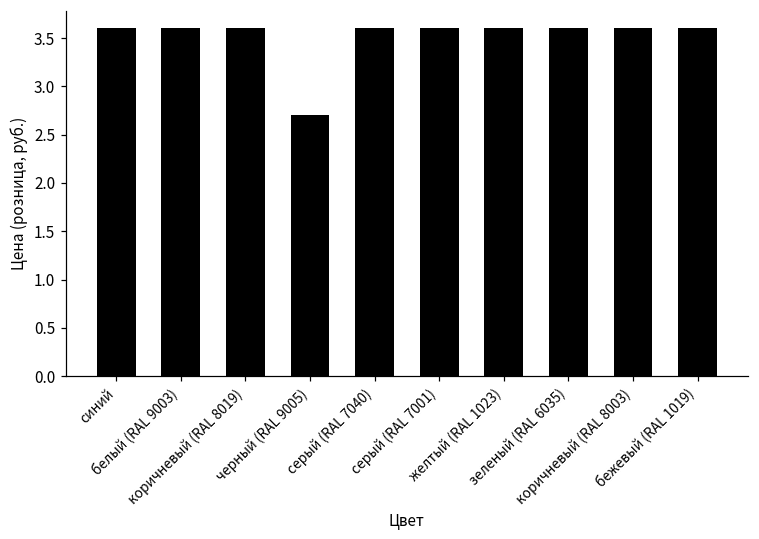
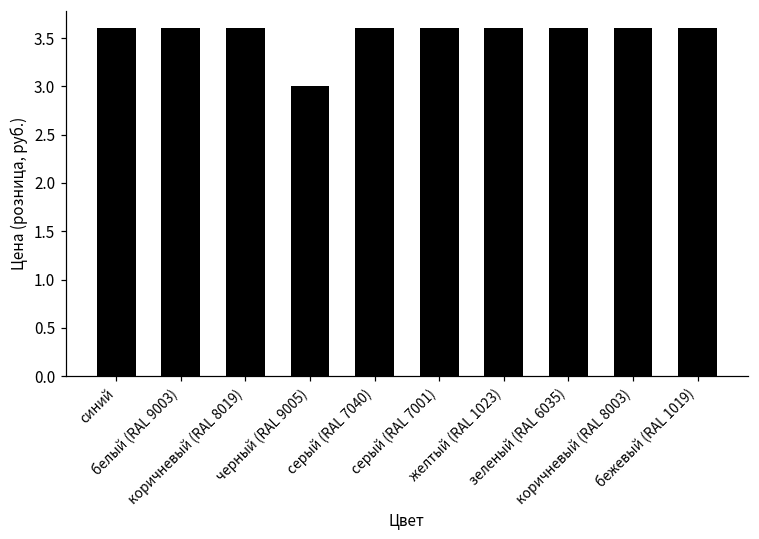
черный (RAL 9005): 2.7 -> 3.0
